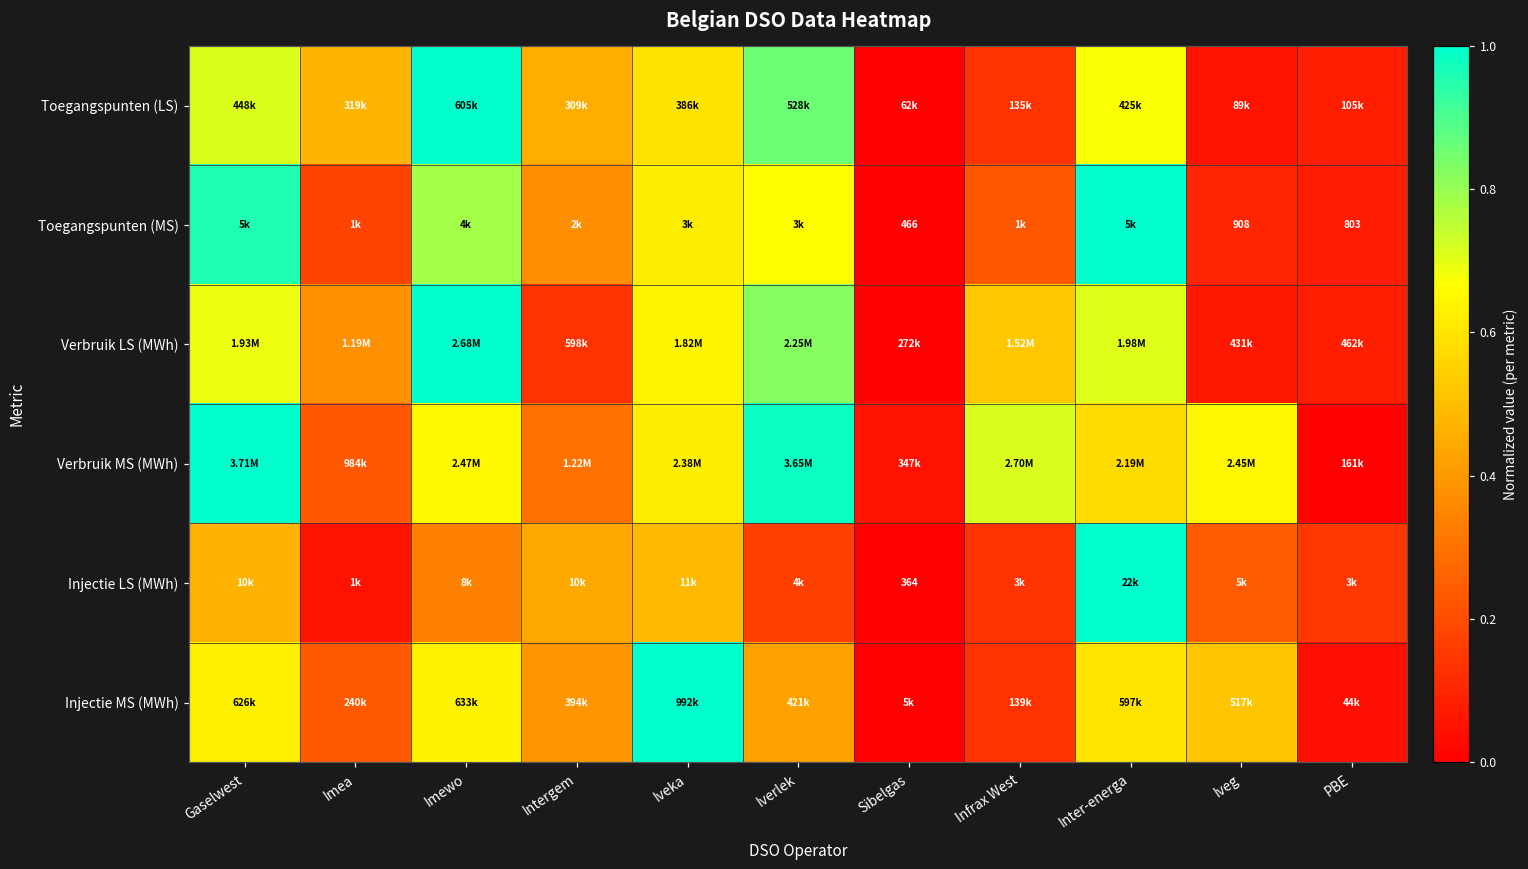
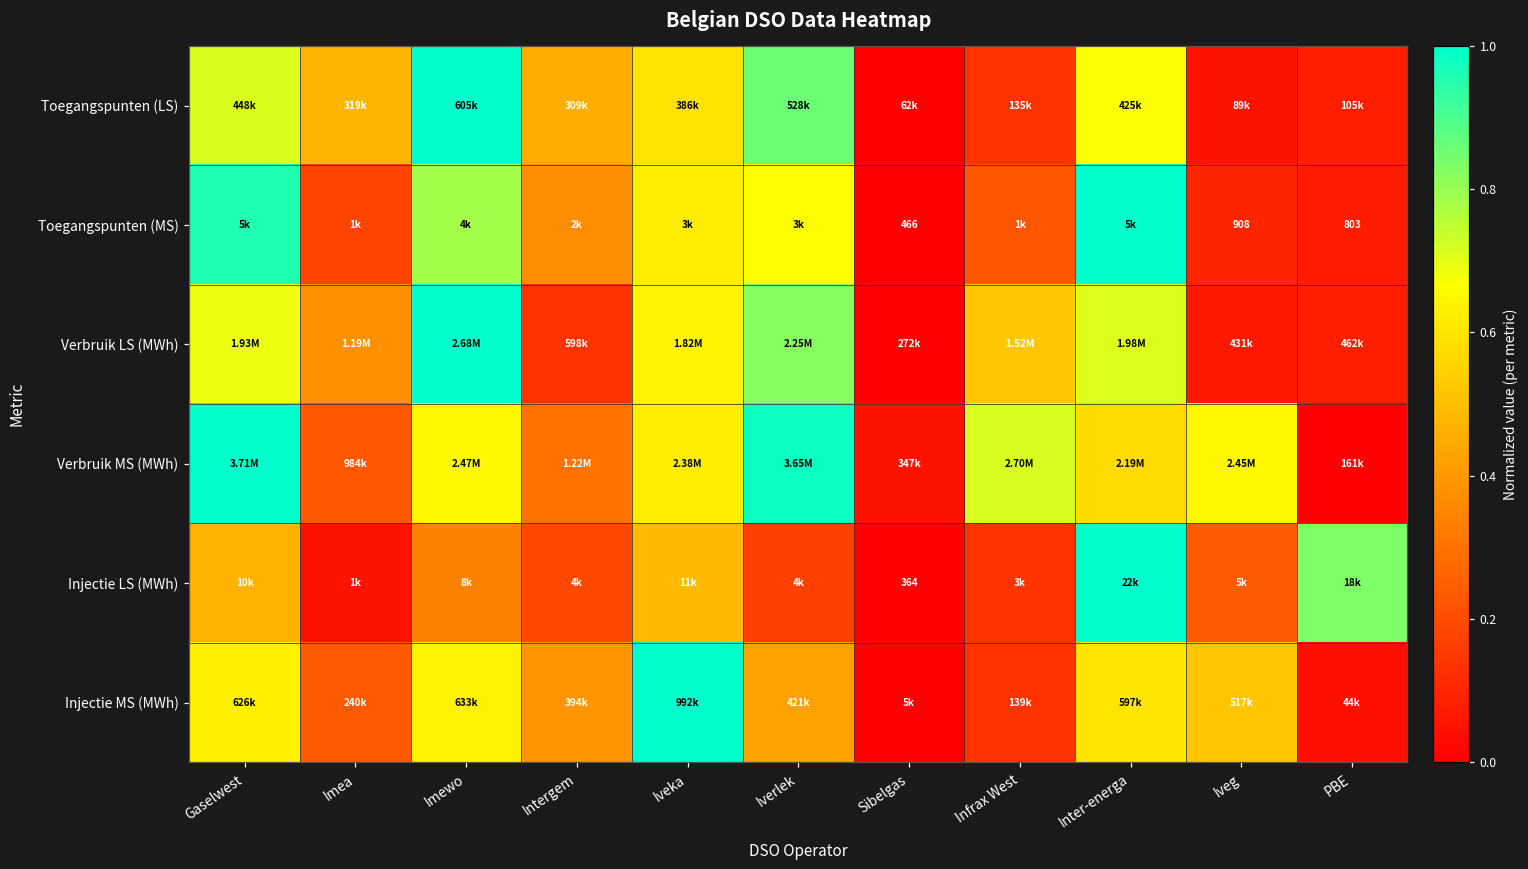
Injectie LS (MWh), Intergem: 10k -> 4k
Injectie LS (MWh), PBE: 3k -> 18k
